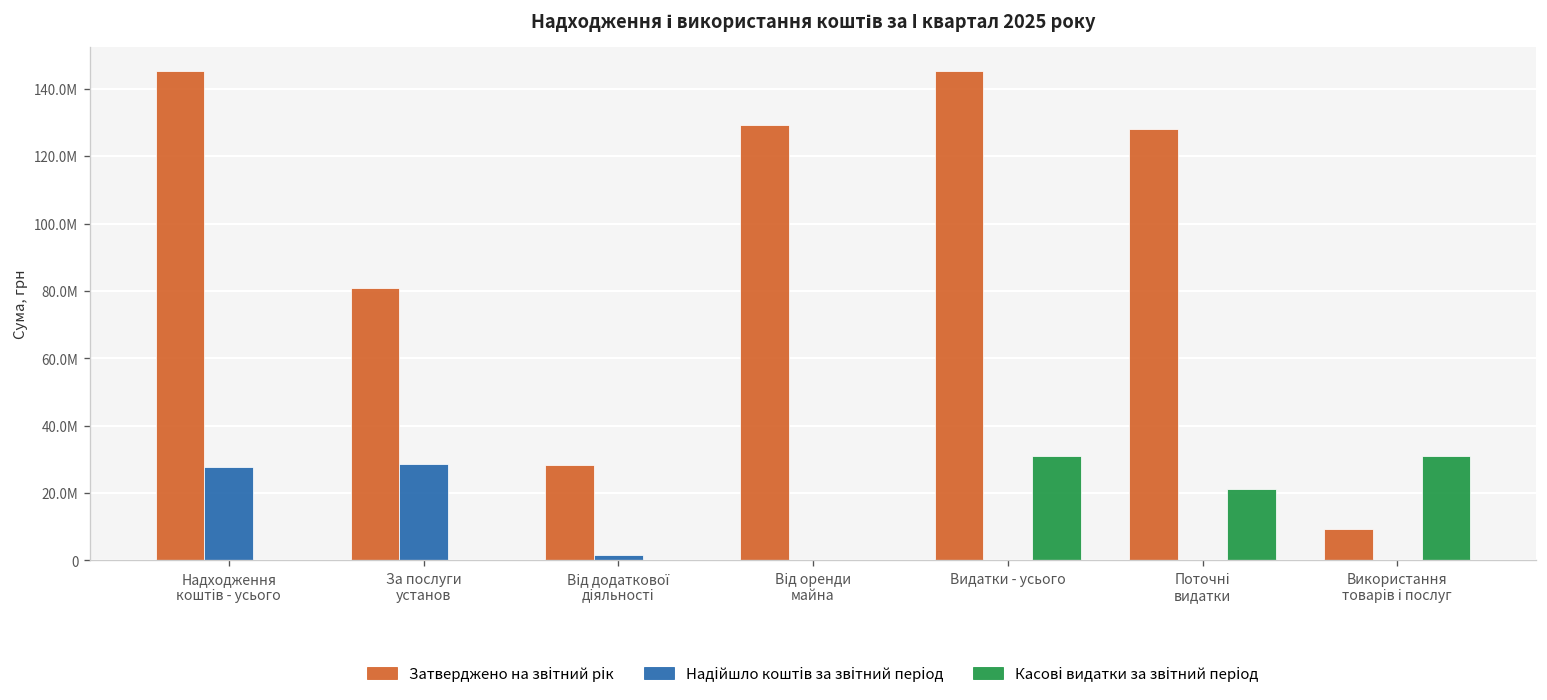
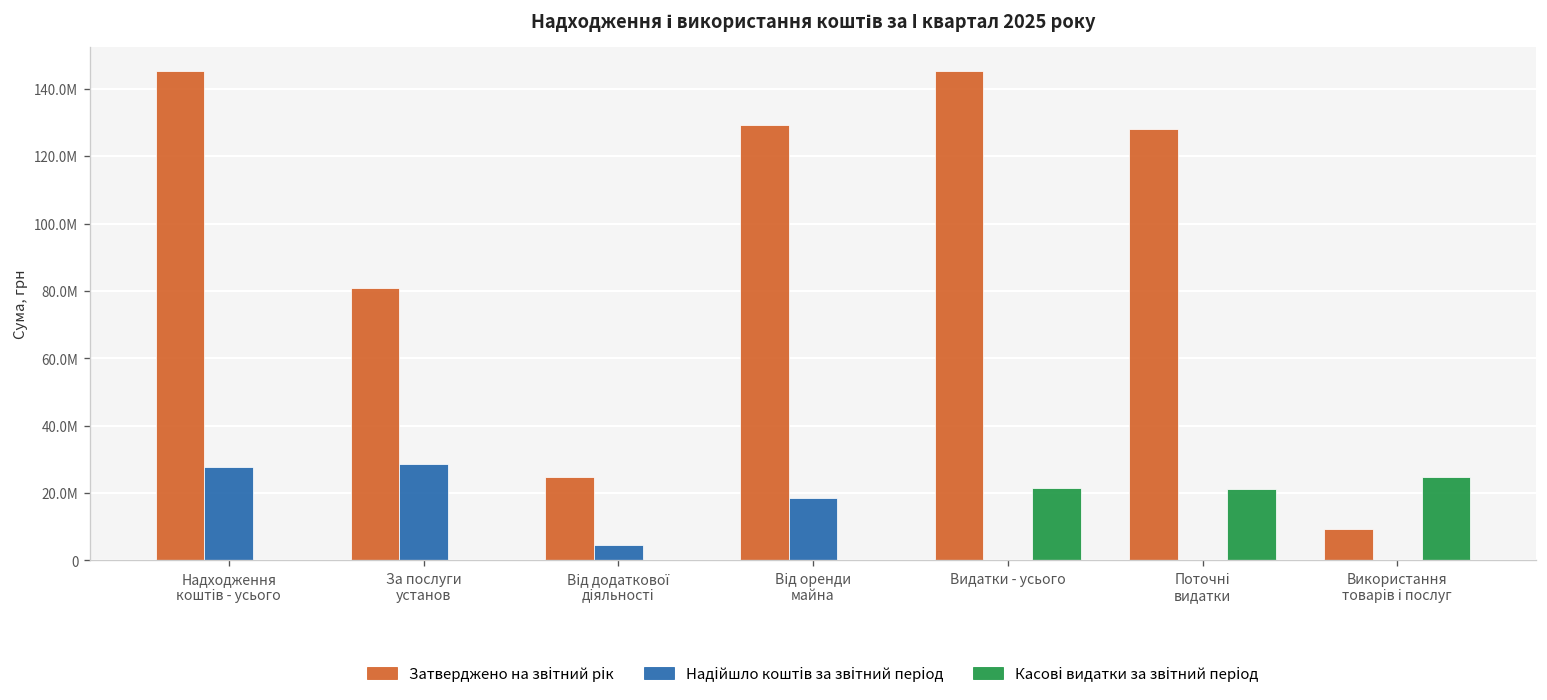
Затверджено на звітний рік, Від додаткової діяльності: 28000000 -> 25000000
Надійшло коштів за звітний період, Від додаткової діяльності: 2000000 -> 5000000
Надійшло коштів за звітний період, Від оренди майна: 0 -> 19000000
Касові видатки за звітний період, Видатки - усього: 31000000 -> 22000000
Касові видатки за звітний період, Використання товарів і послуг: 31000000 -> 25000000
